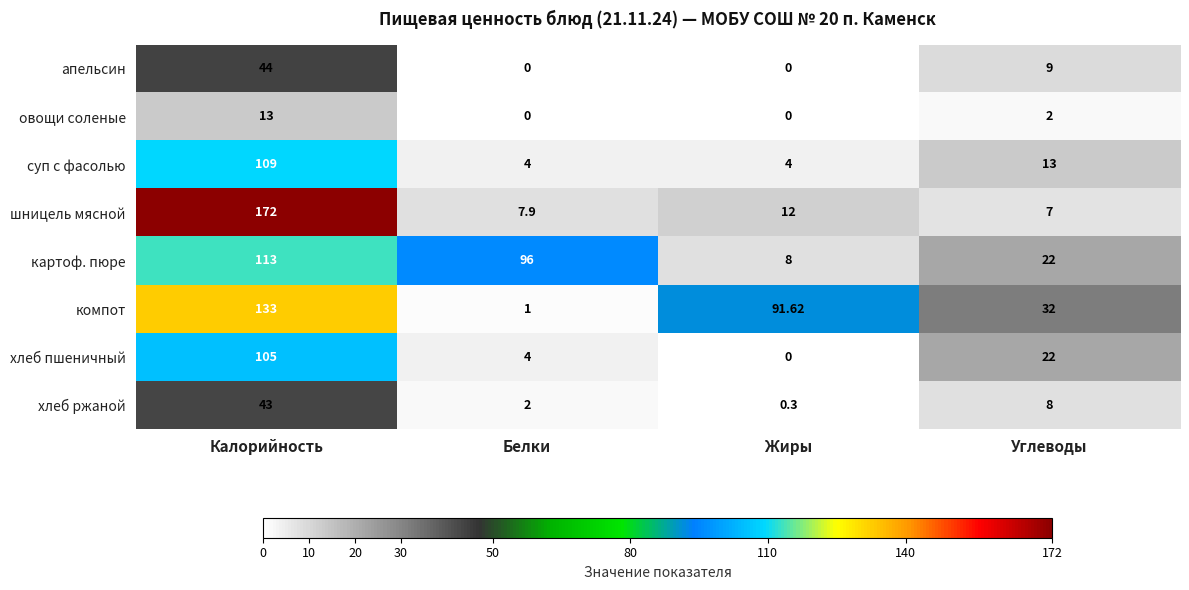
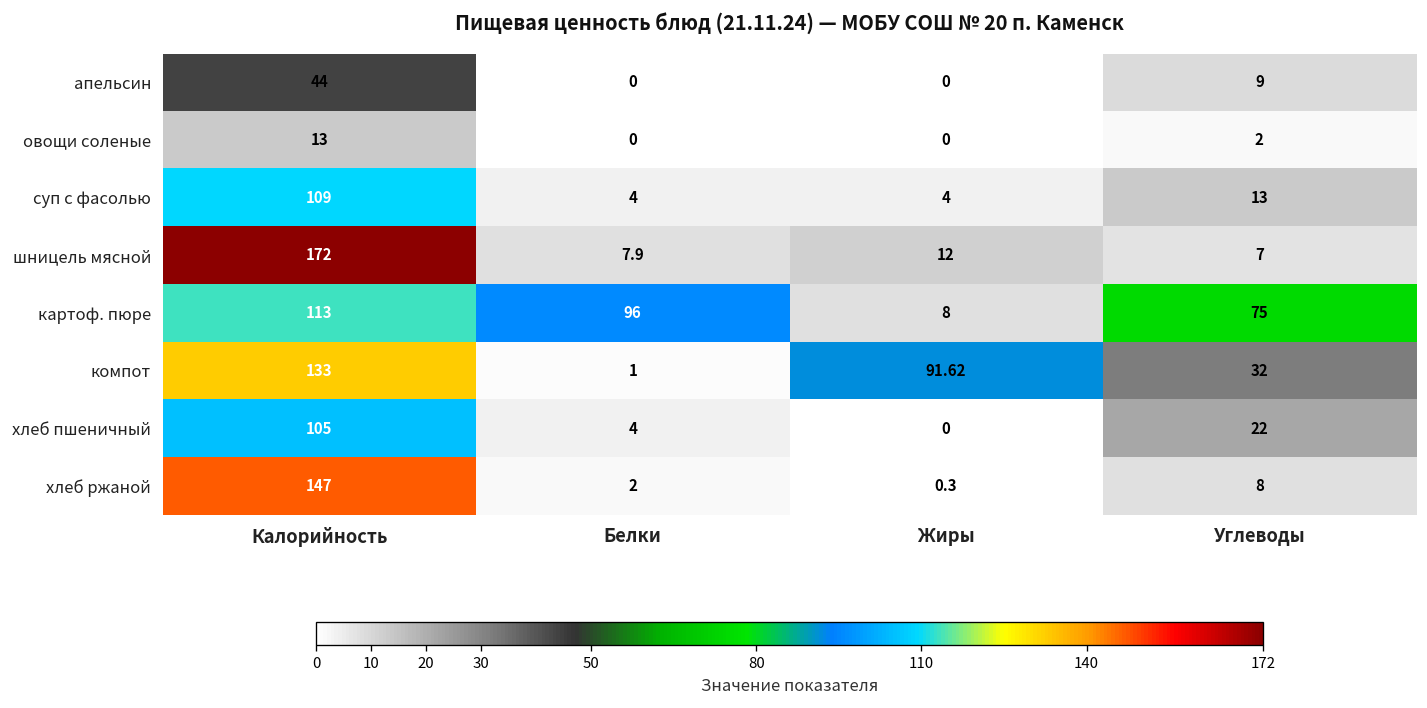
картоф. пюре, Углеводы: 22 -> 75
хлеб ржаной, Калорийность: 43 -> 147
